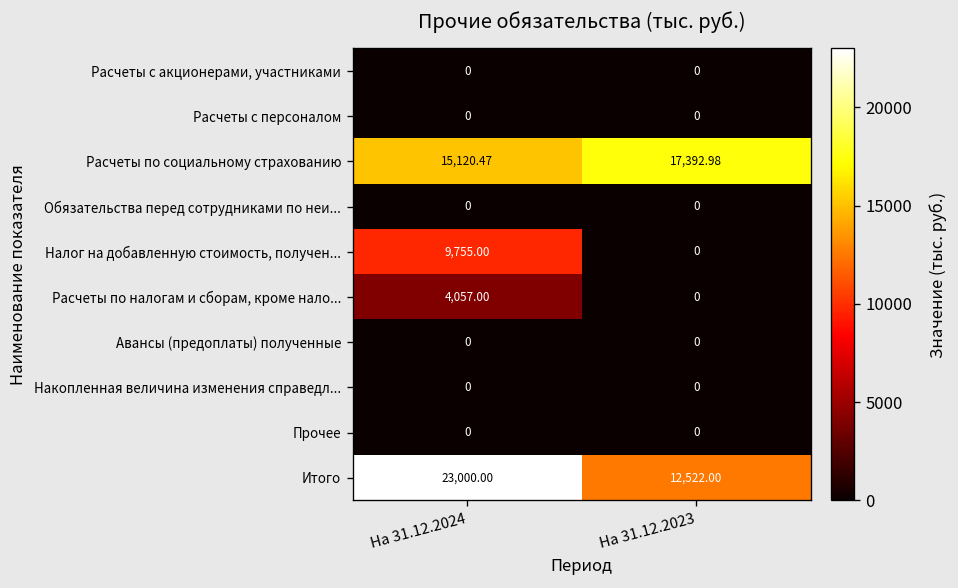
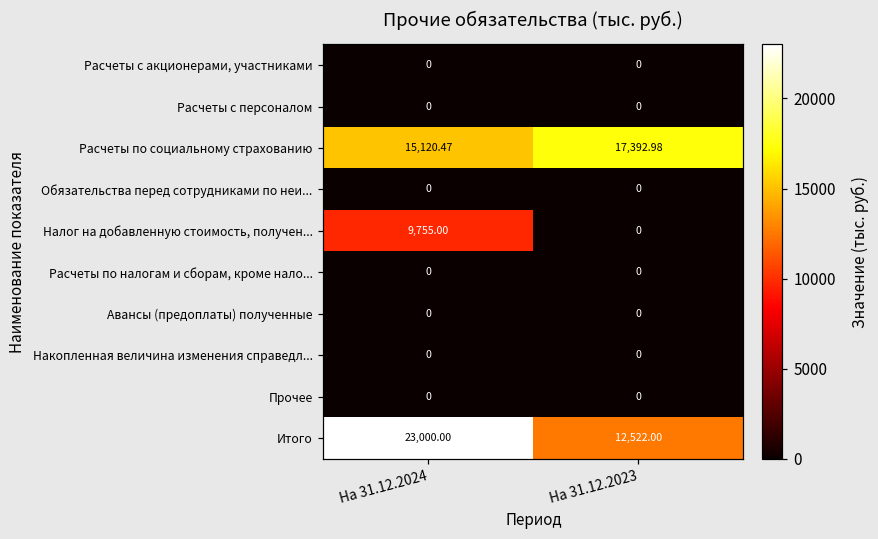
Расчеты по налогам и сборам, кроме нало..., На 31.12.2024: 4,057.00 -> 0
